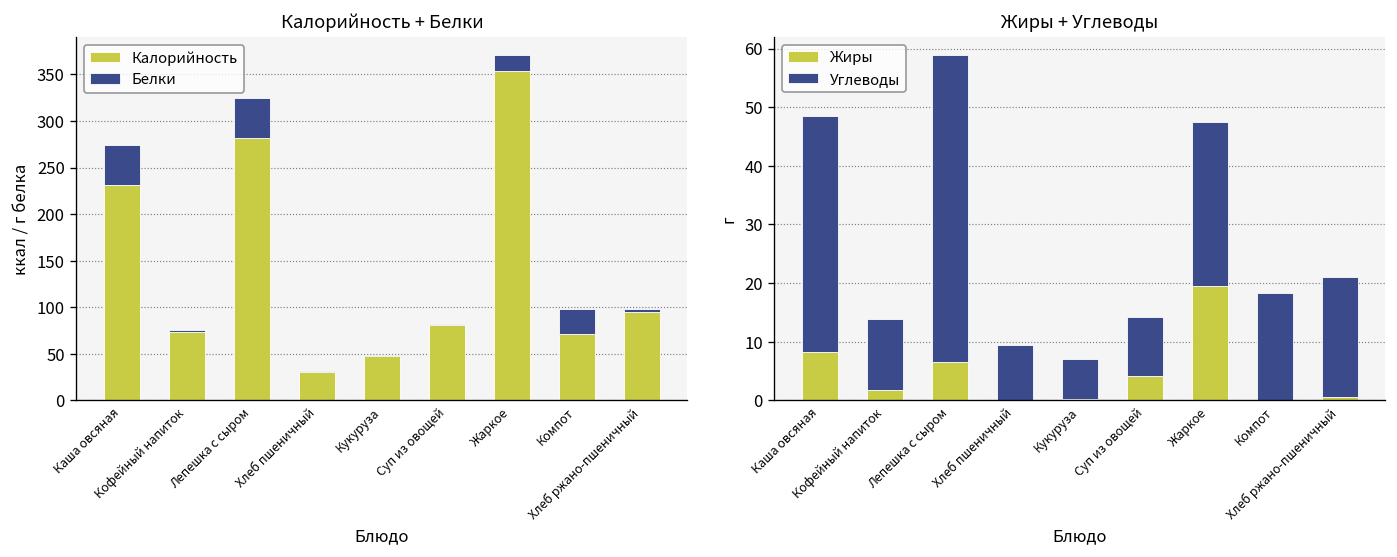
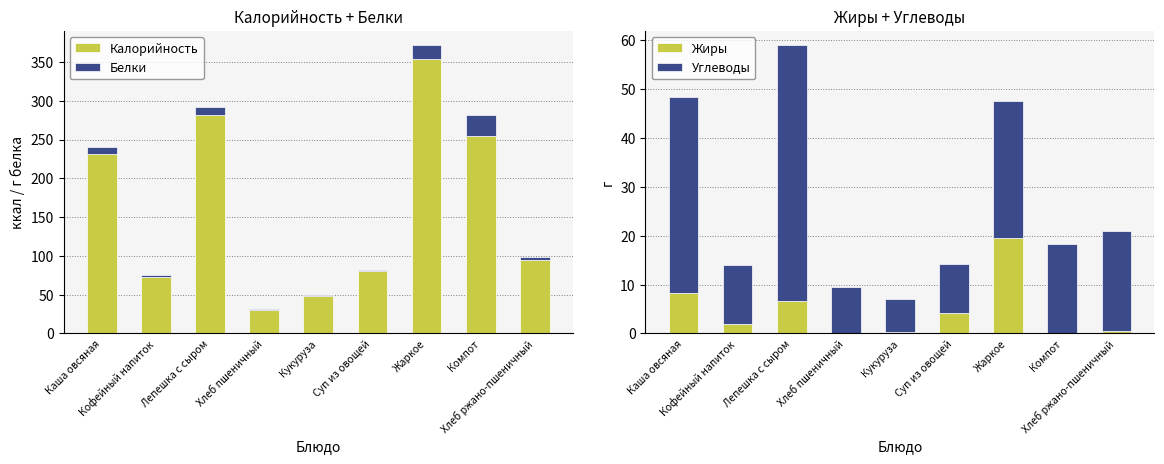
Калорийность + Белки, Белки, Каша овсяная: 40 -> 10
Калорийность + Белки, Белки, Лепешка с сыром: 40 -> 10
Калорийность + Белки, Калорийность, Компот: 70 -> 250
